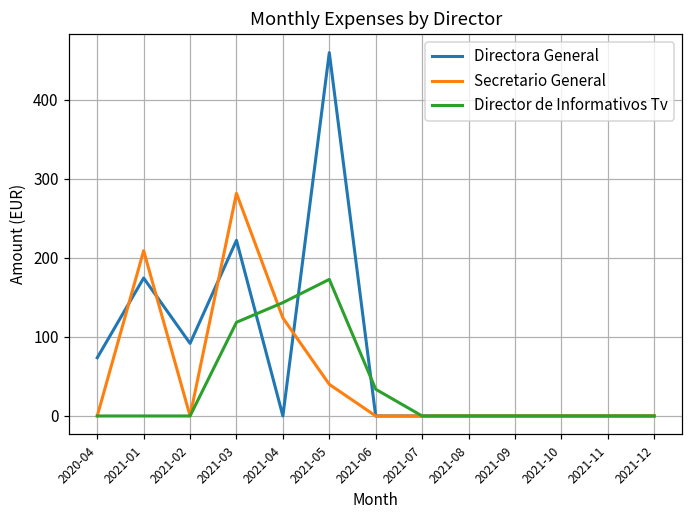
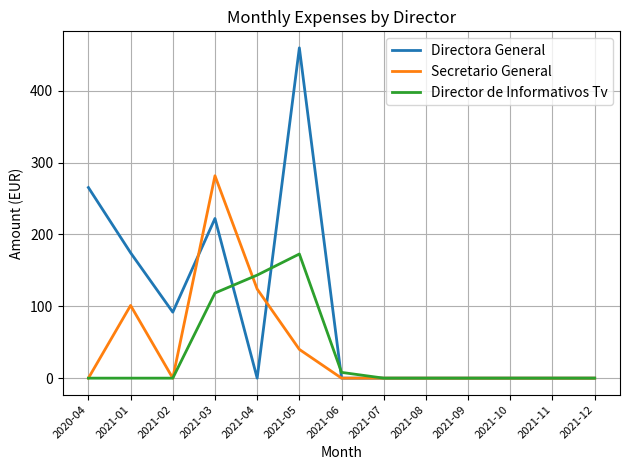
Directora General, 2020-04: 70 -> 270
Secretario General, 2021-01: 210 -> 100
Director de Informativos Tv, 2021-06: 30 -> 10
